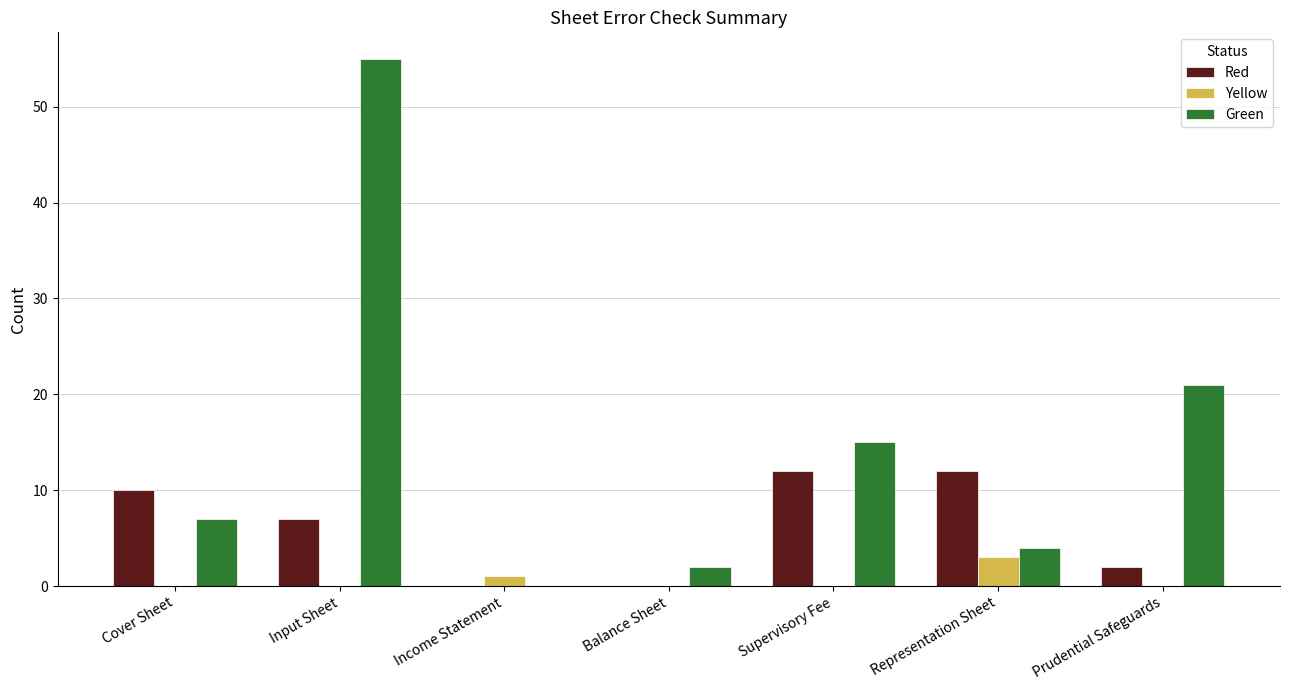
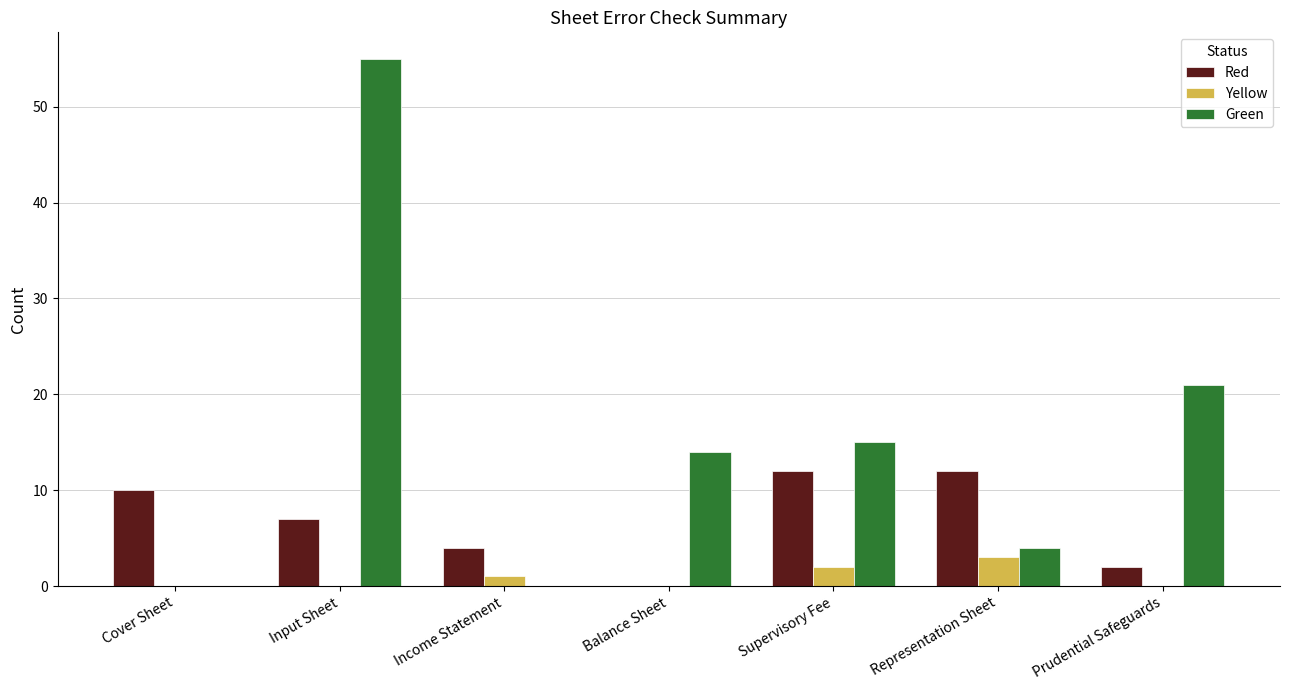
Green, Cover Sheet: 7 -> 0
Red, Income Statement: 0 -> 4
Green, Balance Sheet: 2 -> 14
Yellow, Supervisory Fee: 0 -> 2
